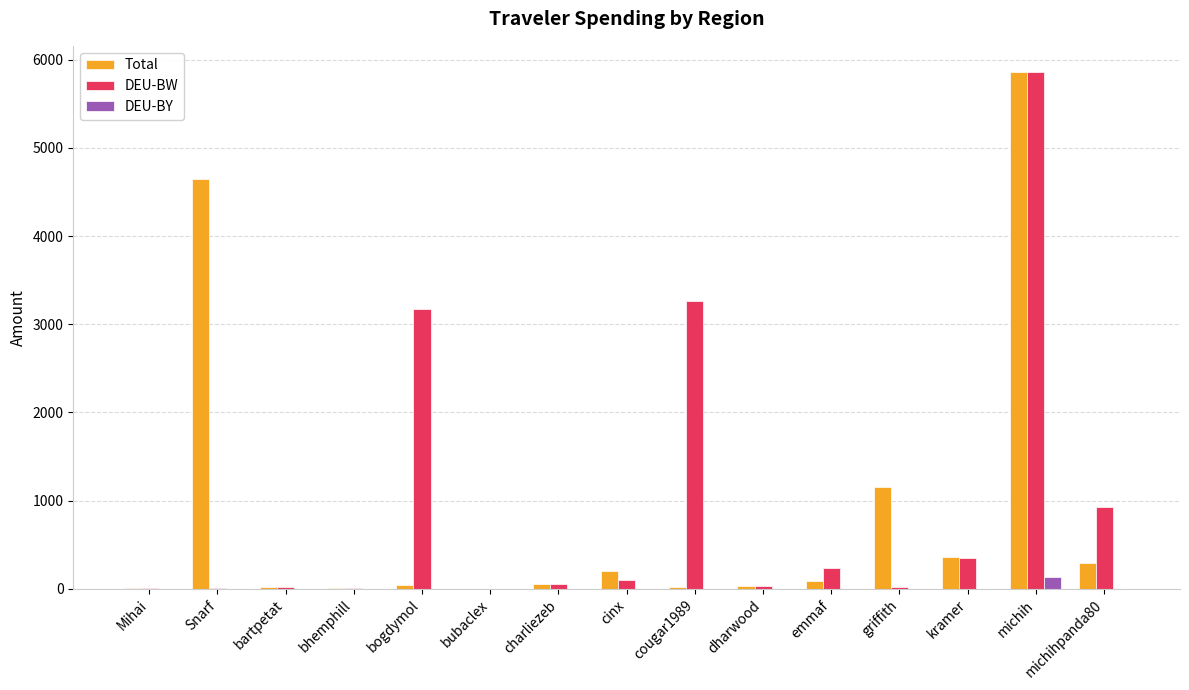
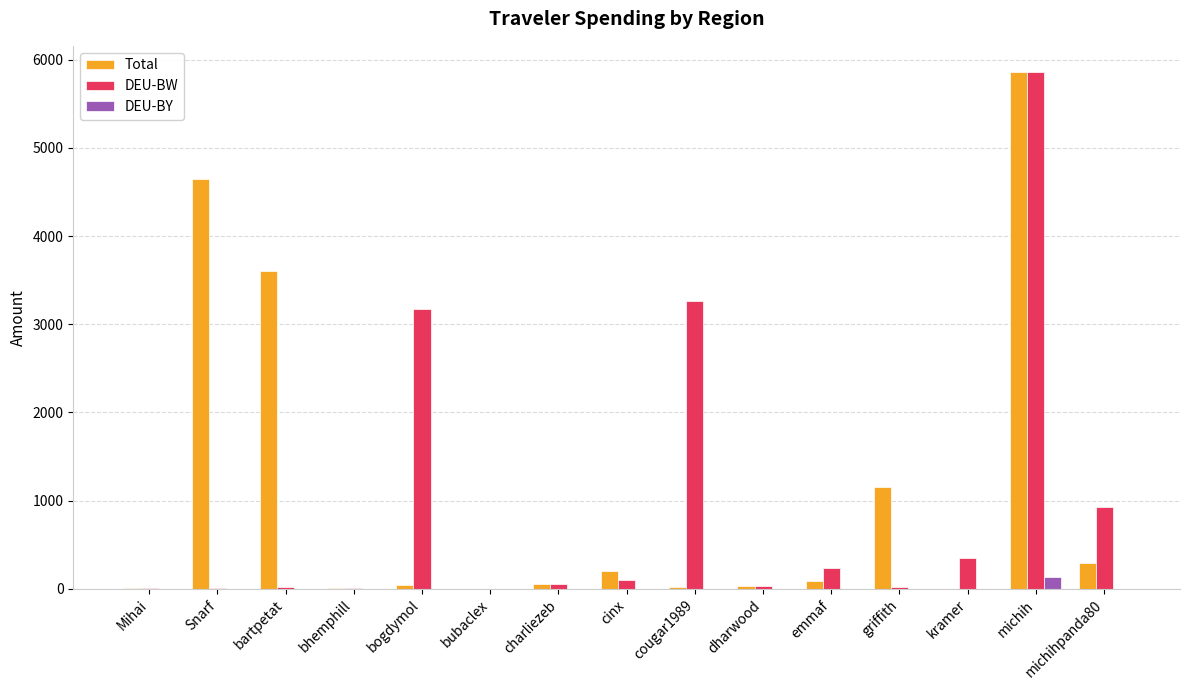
Total, bartpetat: 0 -> 3600
Total, kramer: 400 -> 0
